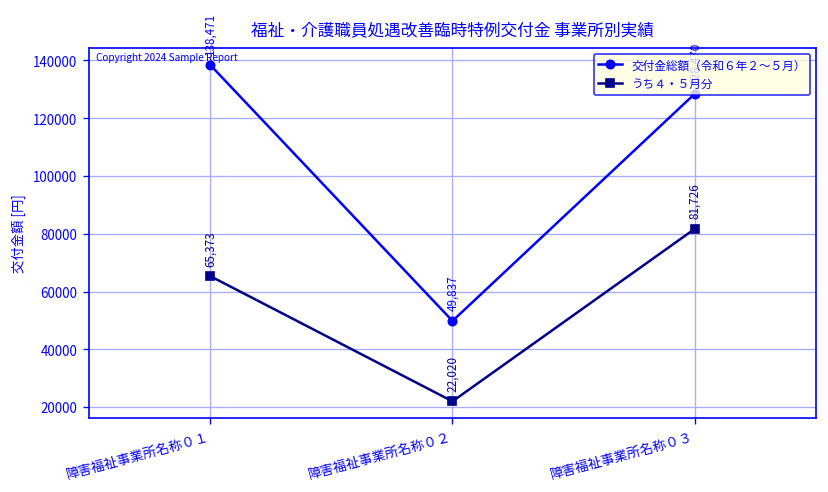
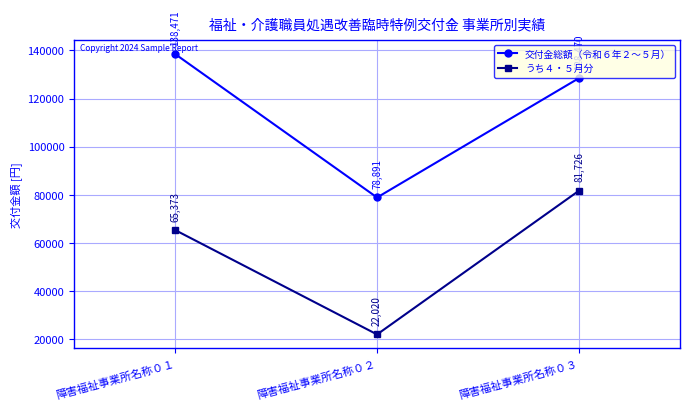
交付金総額（令和６年２～５月）, 障害福祉事業所名称０２: 49,837 -> 78,891
